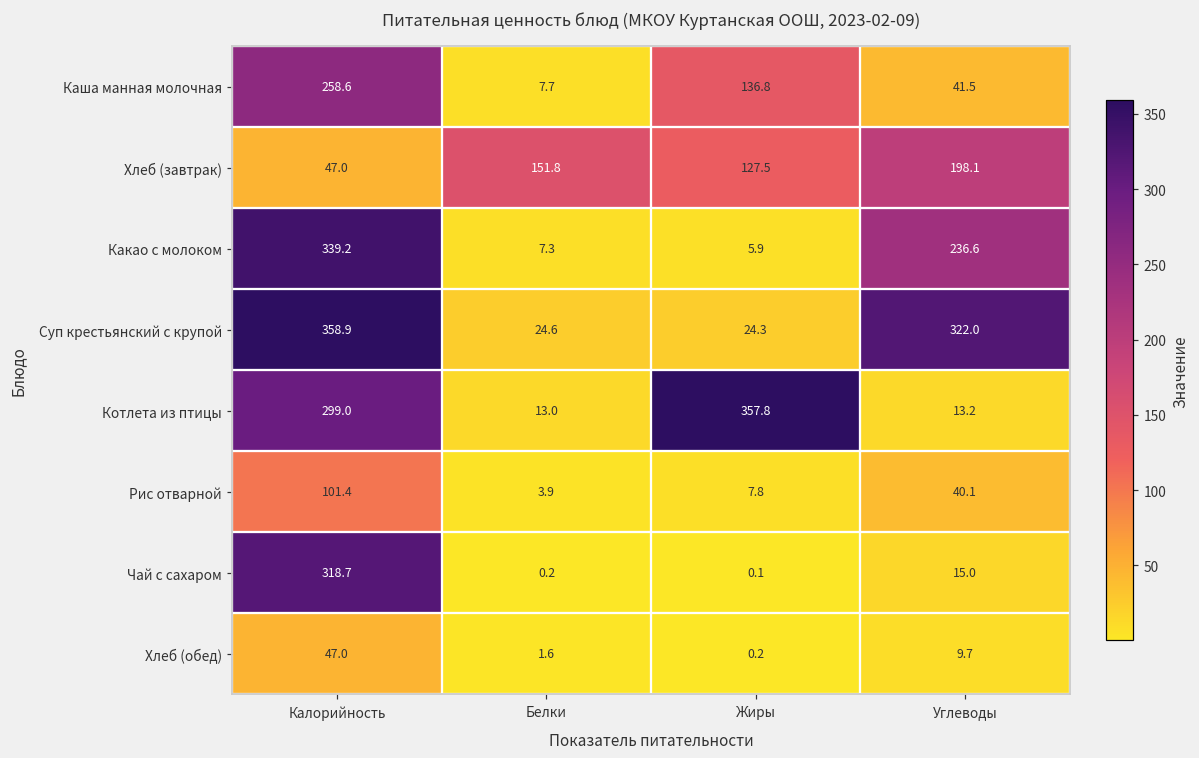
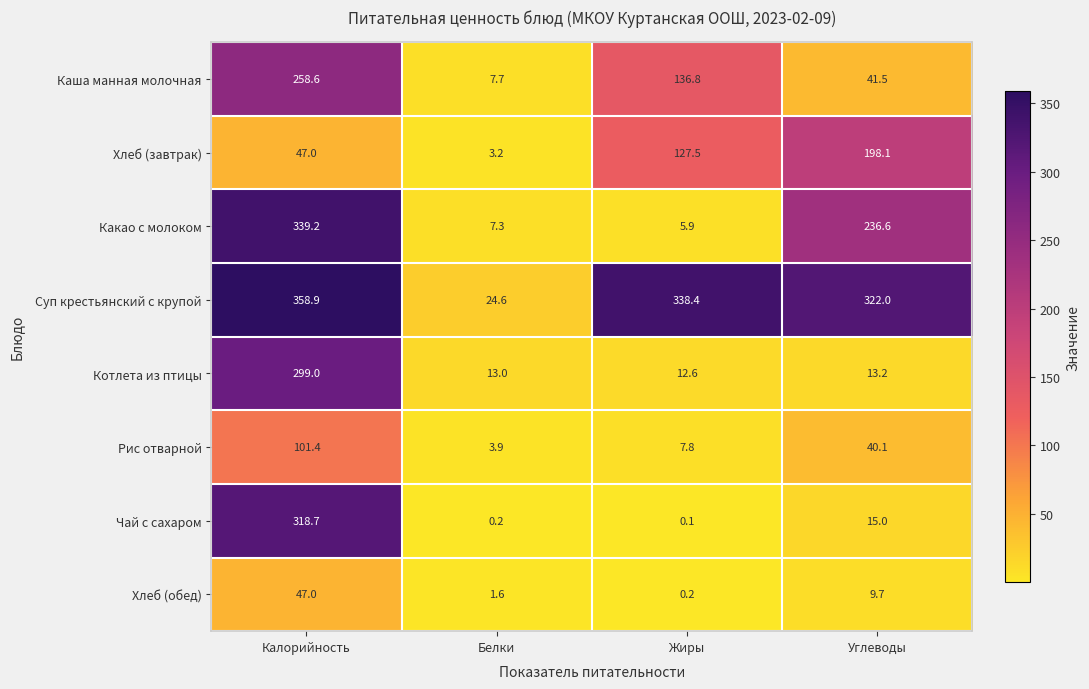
Хлеб (завтрак), Белки: 151.8 -> 3.2
Суп крестьянский с крупой, Жиры: 24.3 -> 338.4
Котлета из птицы, Жиры: 357.8 -> 12.6
